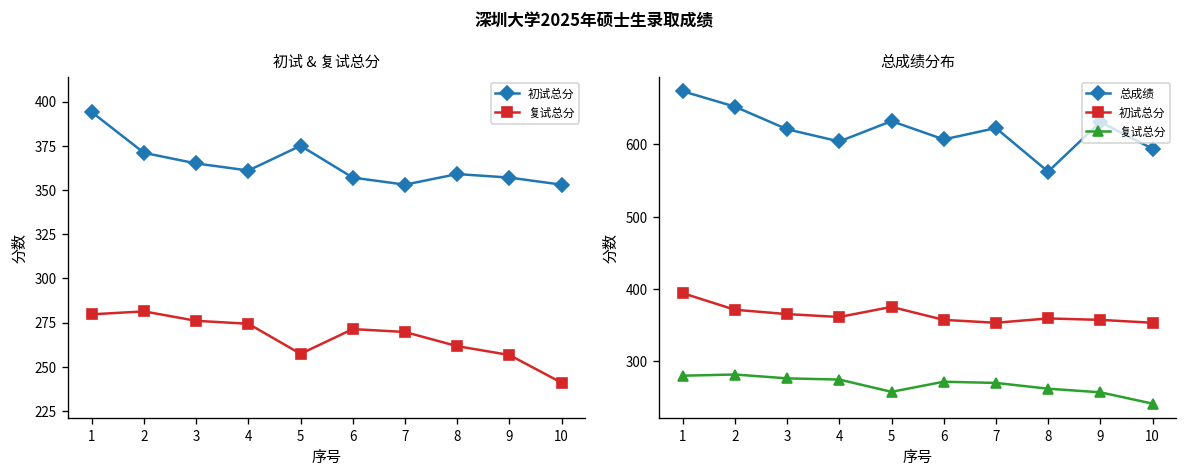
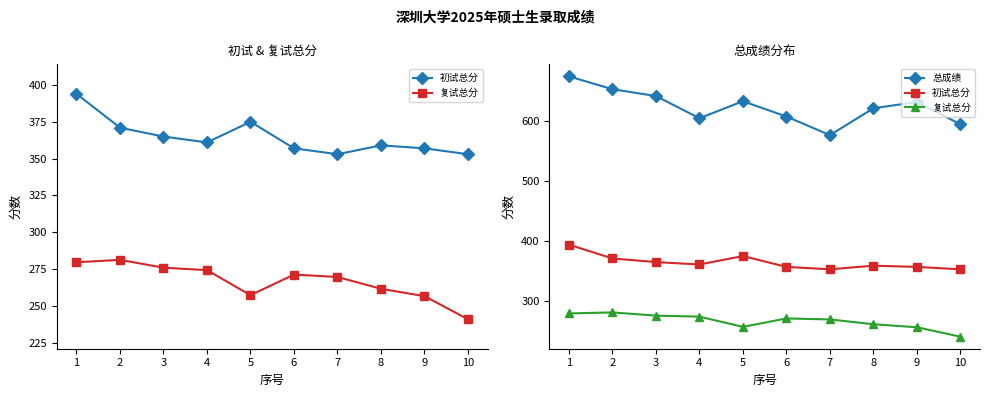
总成绩分布, 总成绩, 3: 620 -> 640
总成绩分布, 总成绩, 7: 620 -> 580
总成绩分布, 总成绩, 8: 560 -> 620
